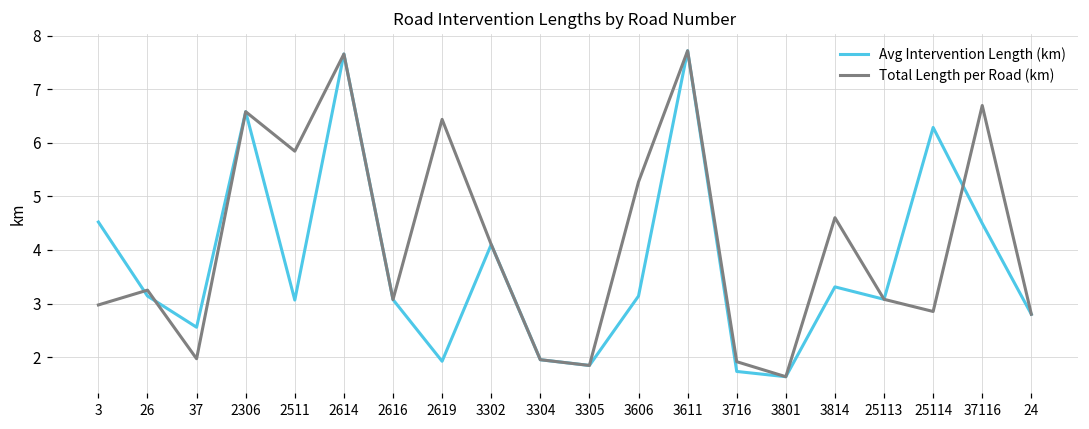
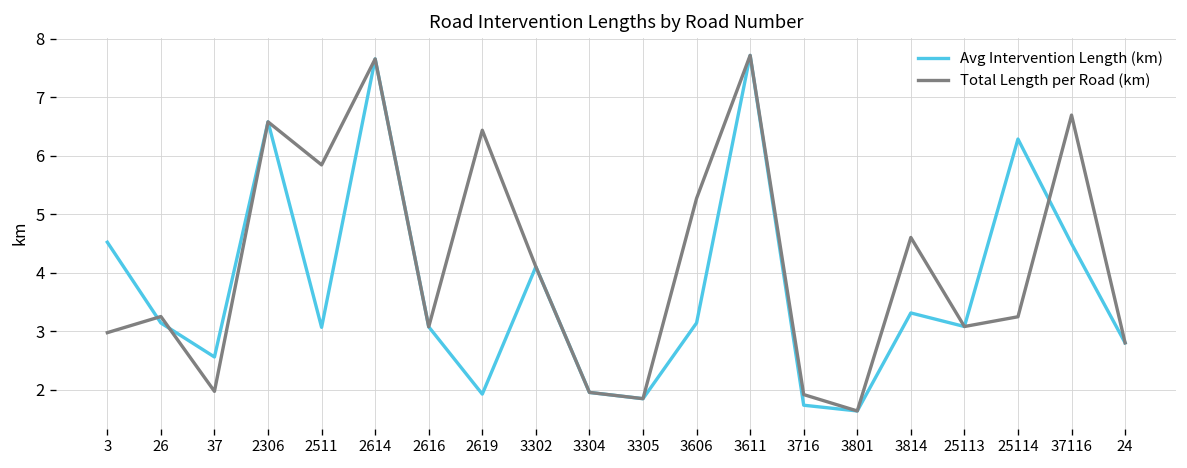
Total Length per Road (km), 25114: 2.9 -> 3.2
